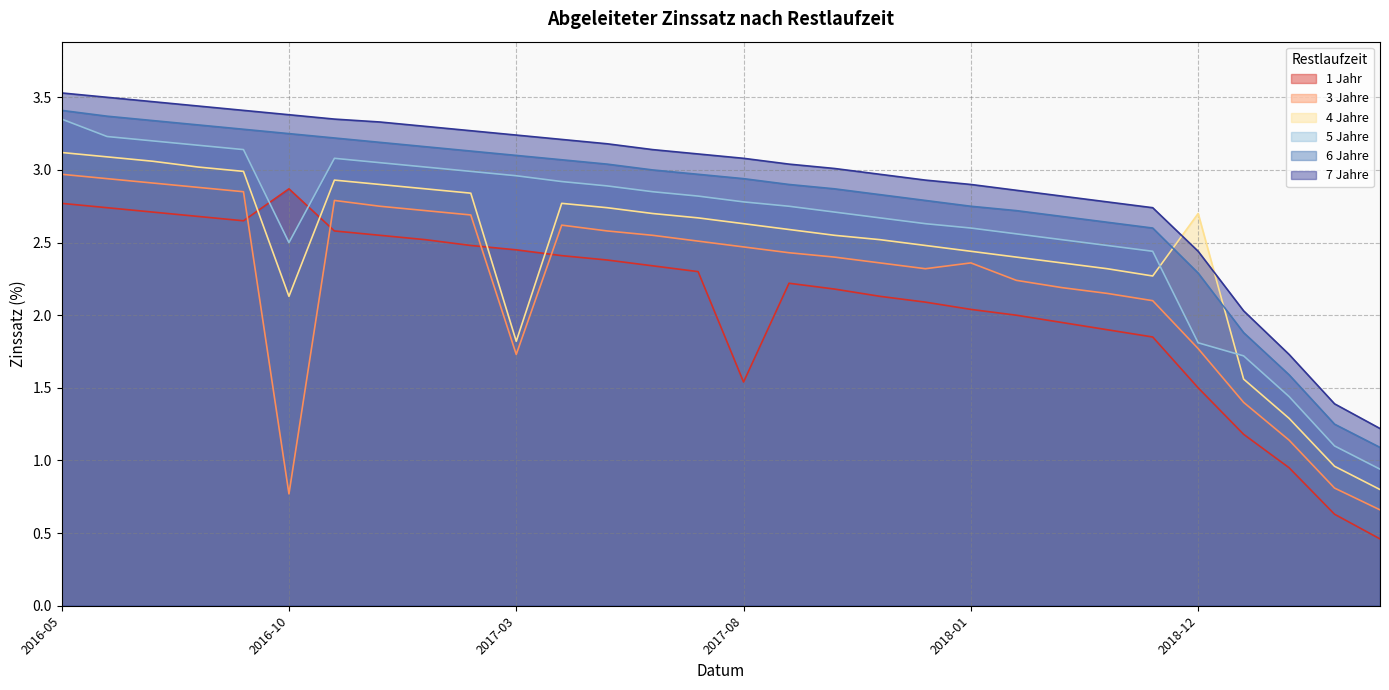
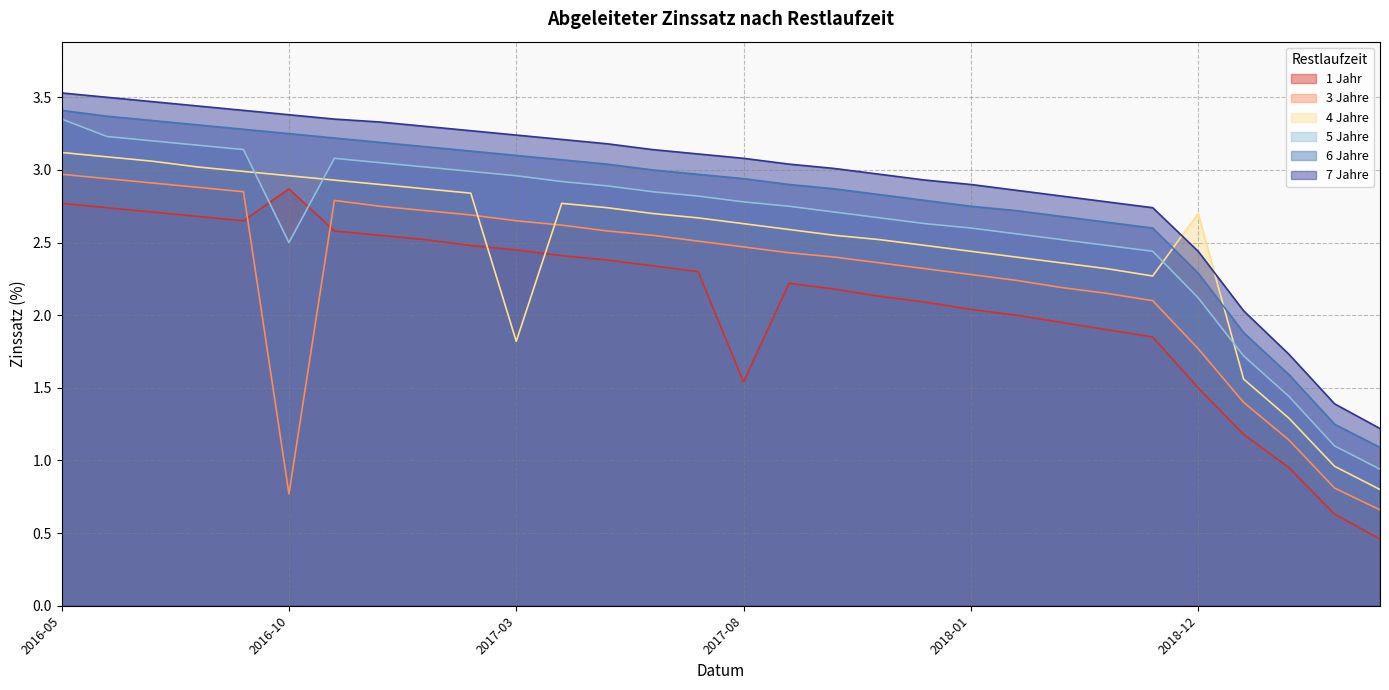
4 Jahre, 2016-10: 2.13 -> 2.96
3 Jahre, 2017-03: 1.73 -> 2.65
3 Jahre, 2018-01: 2.36 -> 2.28
5 Jahre, 2018-12: 1.81 -> 2.12
